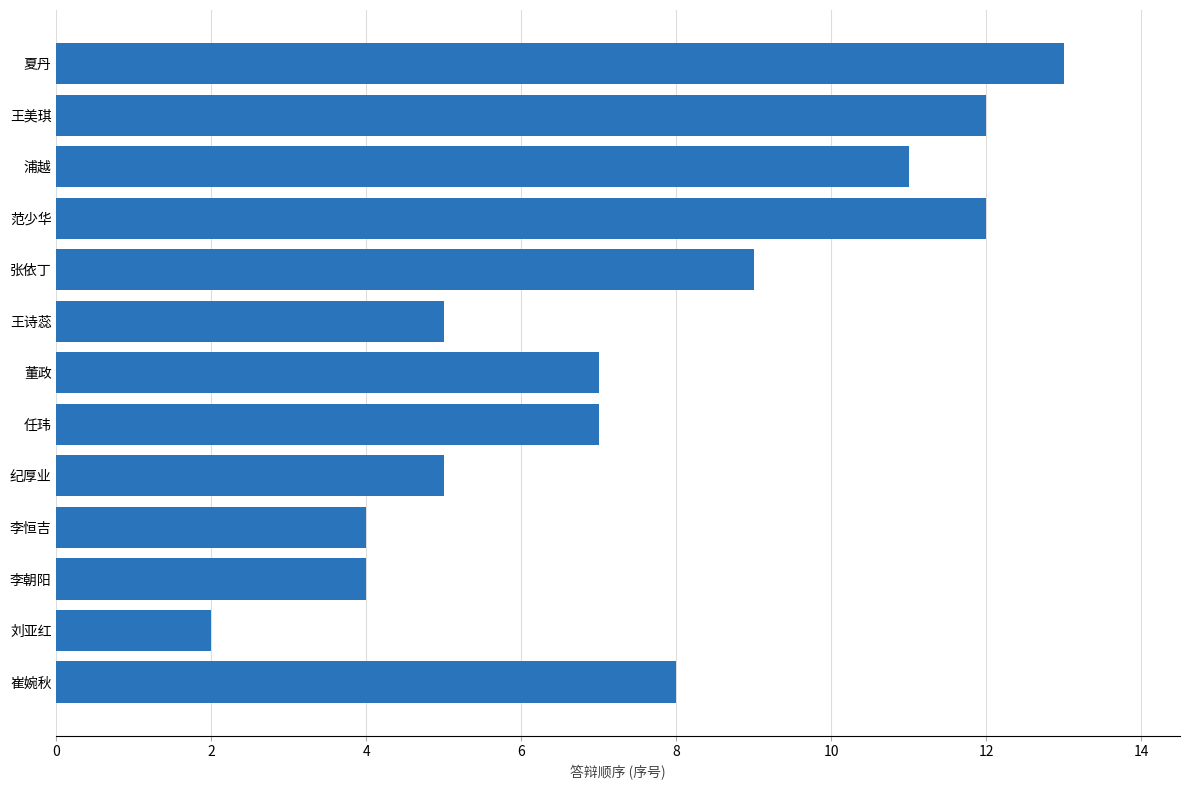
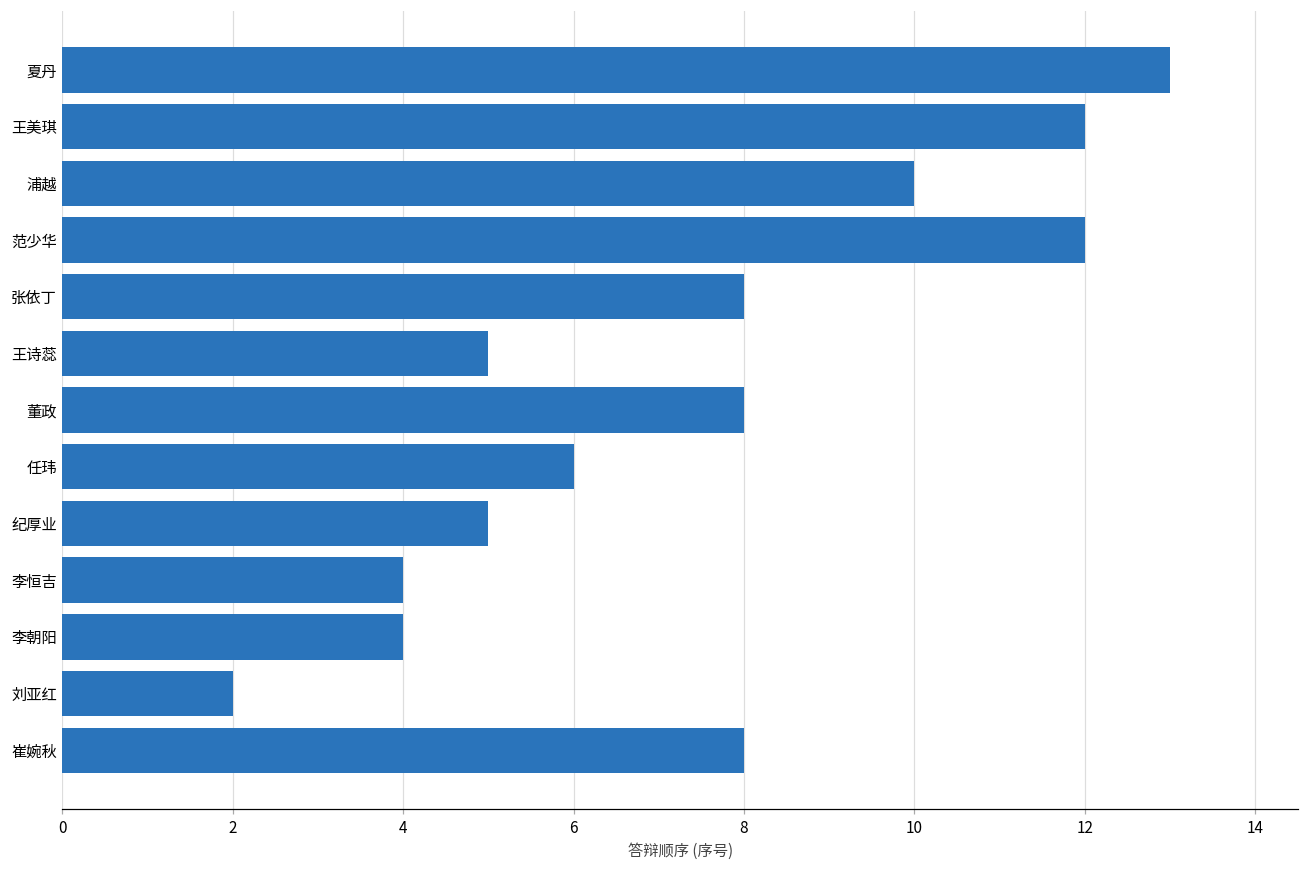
浦越: 11 -> 10
张依丁: 9 -> 8
董政: 7 -> 8
任玮: 7 -> 6
